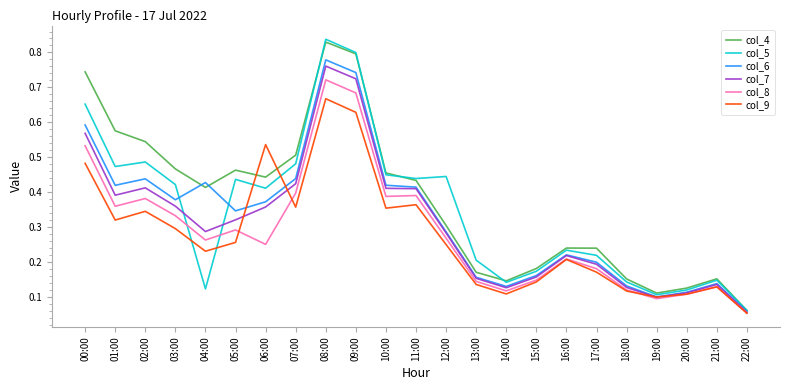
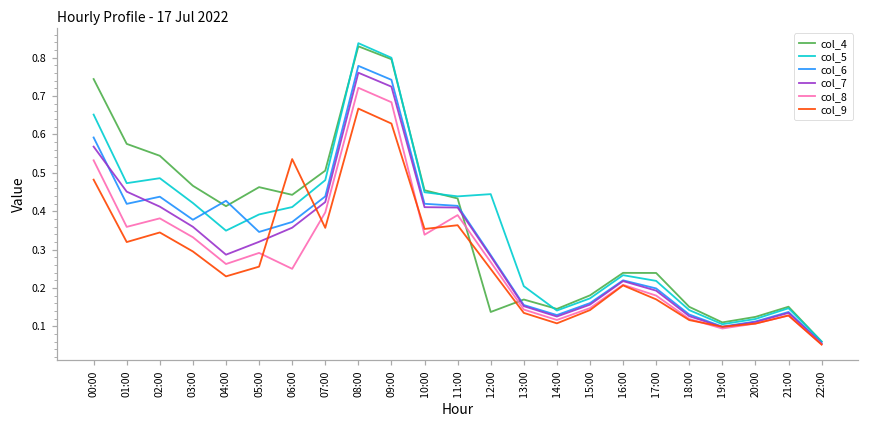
col_7, 01:00: 0.39 -> 0.45
col_5, 04:00: 0.12 -> 0.35
col_5, 05:00: 0.44 -> 0.39
col_8, 10:00: 0.39 -> 0.34
col_4, 12:00: 0.30 -> 0.14
